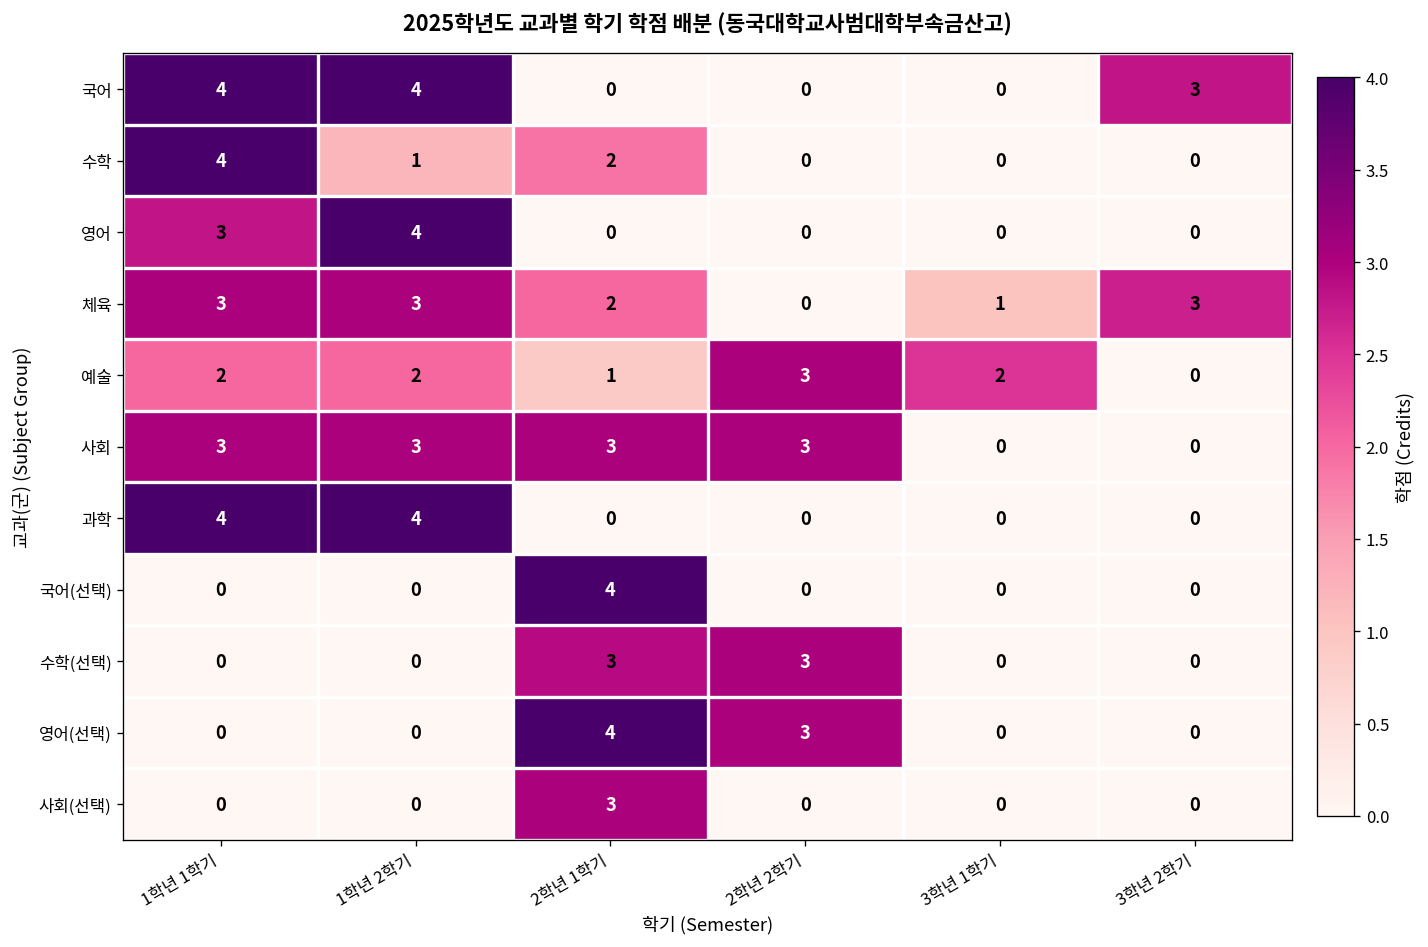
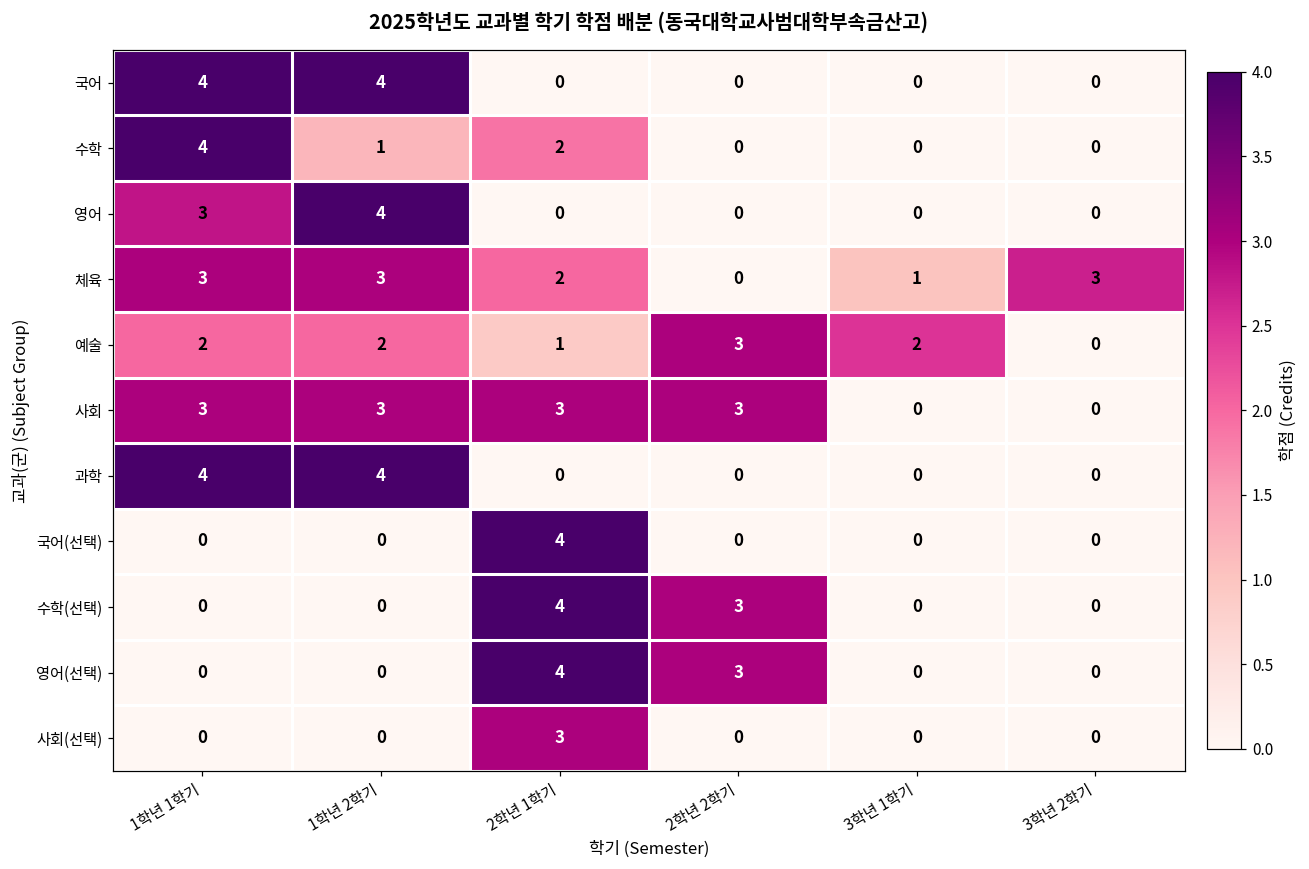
국어, 3학년 2학기: 3 -> 0
수학(선택), 2학년 1학기: 3 -> 4
